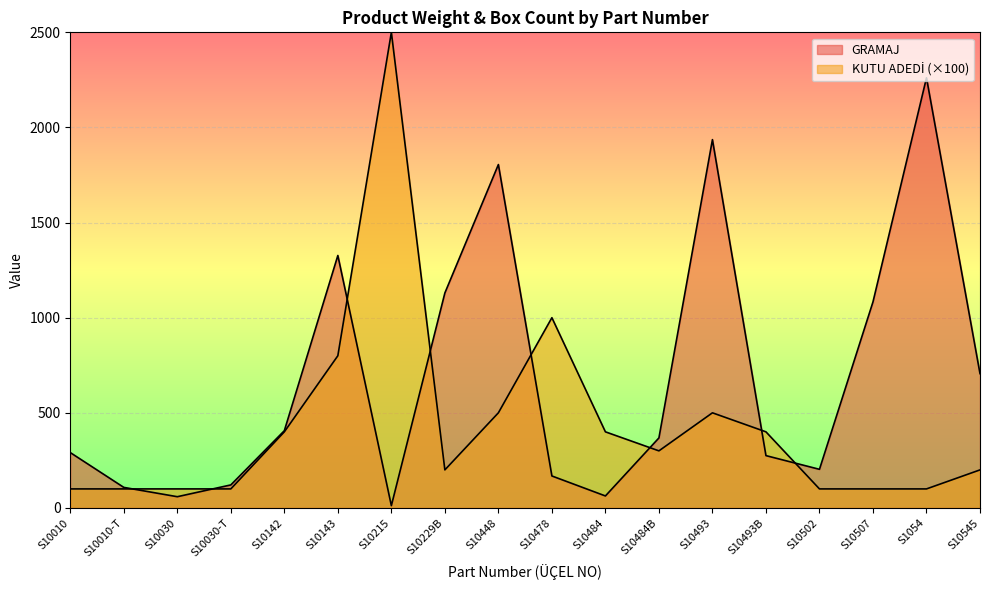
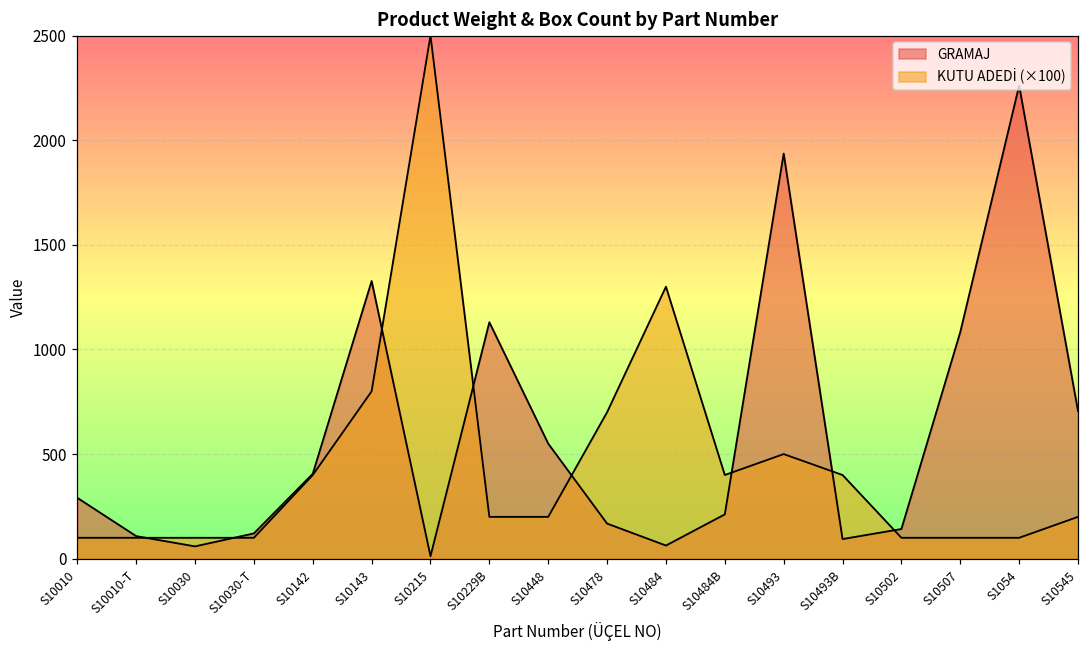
GRAMAJ, S10448: 1810 -> 550
KUTU ADEDİ (×100), S10448: 500 -> 200
KUTU ADEDİ (×100), S10478: 1000 -> 700
KUTU ADEDİ (×100), S10484: 400 -> 1300
GRAMAJ, S10484B: 370 -> 210
KUTU ADEDİ (×100), S10484B: 300 -> 400
GRAMAJ, S10493B: 280 -> 90
GRAMAJ, S10502: 200 -> 140
